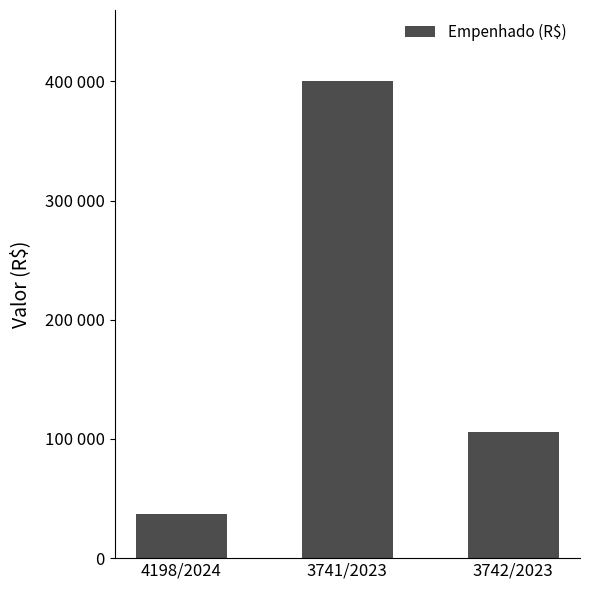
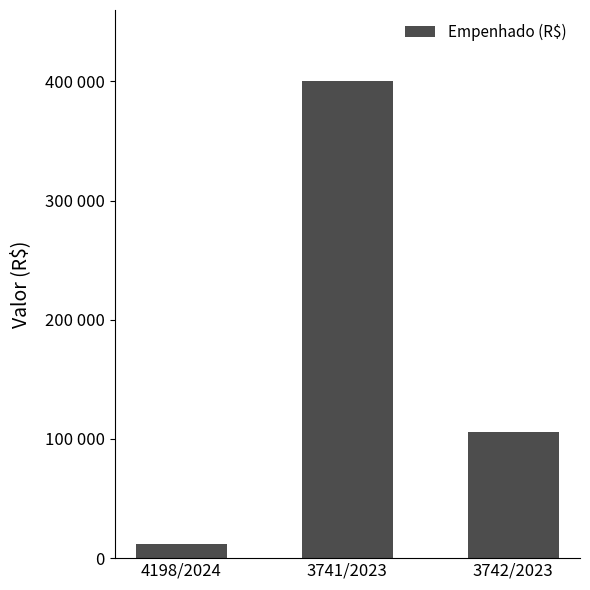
4198/2024: 37000 -> 12000
